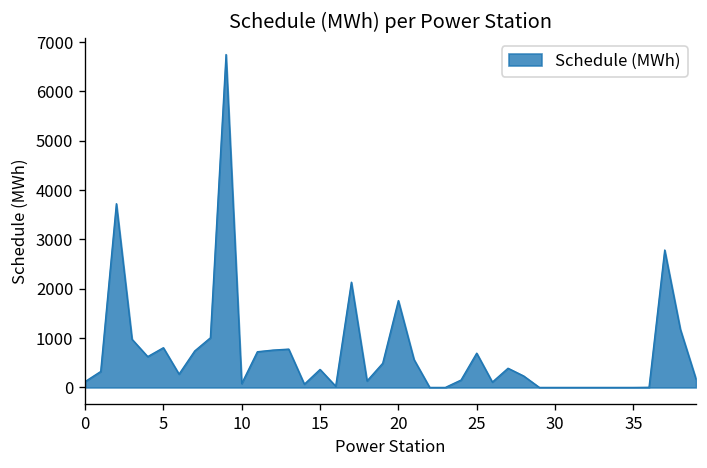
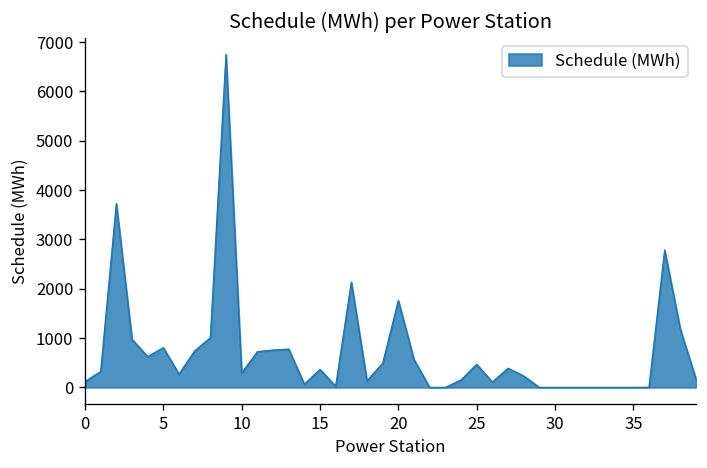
10: 100 -> 300
25: 700 -> 500
